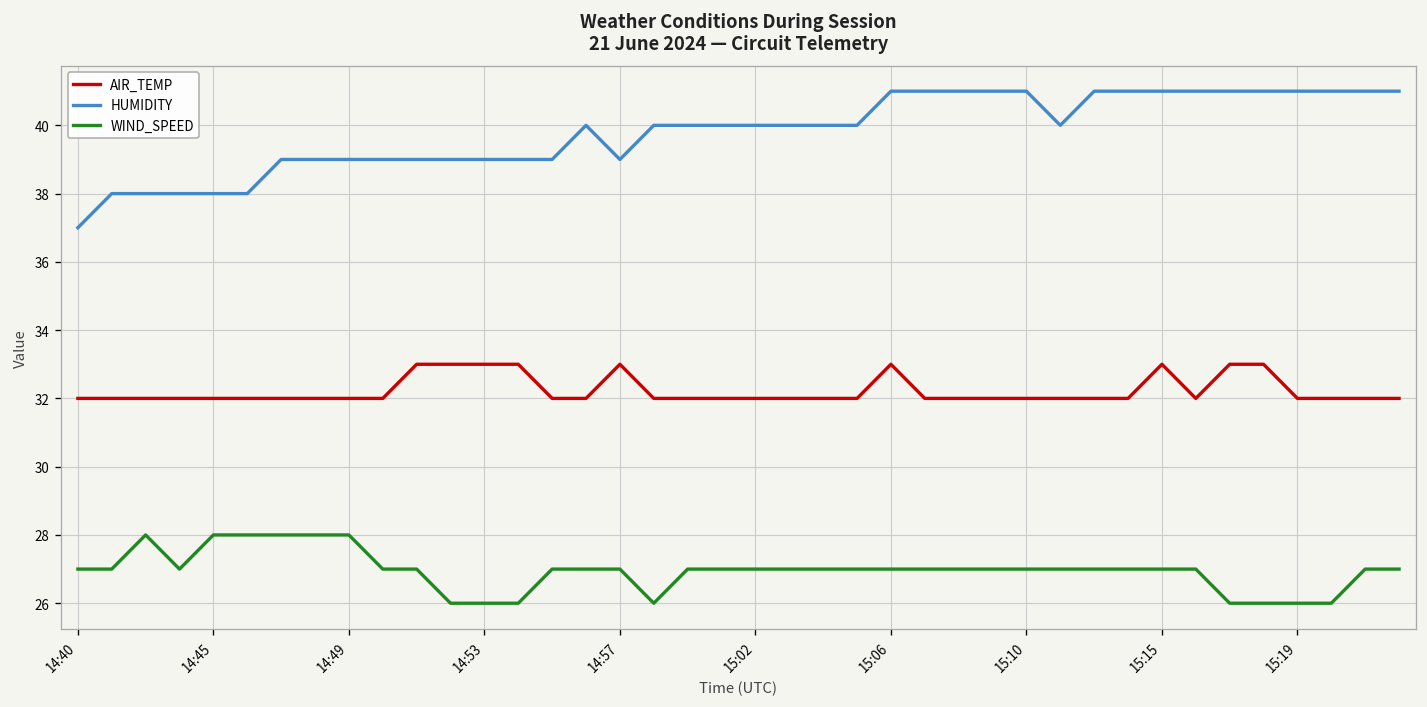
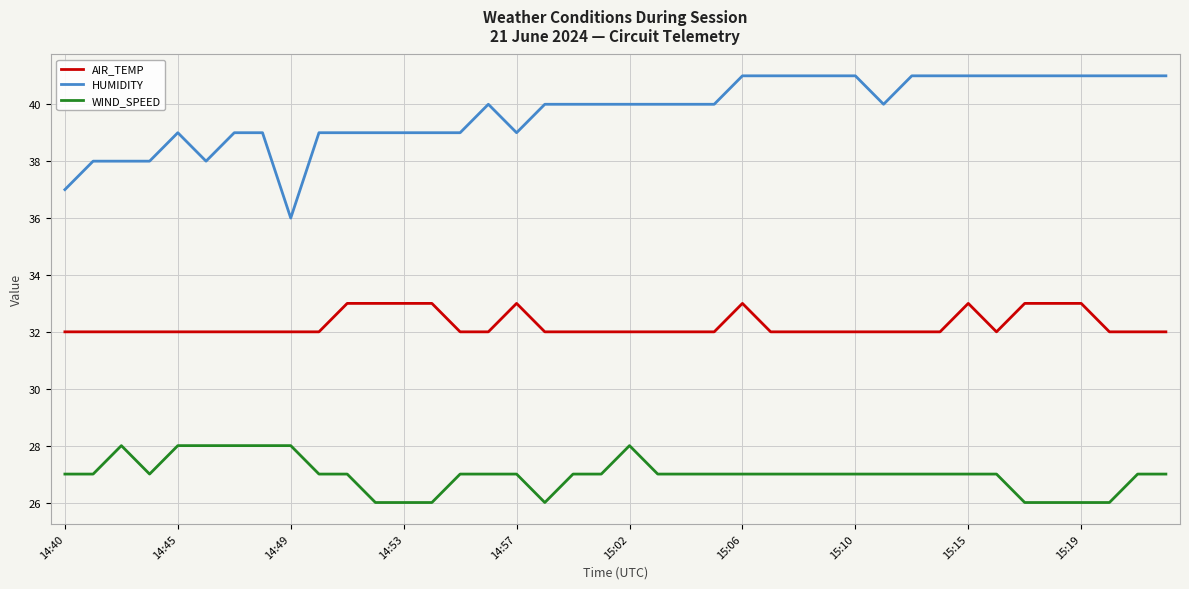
HUMIDITY, 14:45: 38 -> 39
HUMIDITY, 14:49: 39 -> 36
WIND_SPEED, 15:02: 27 -> 28
AIR_TEMP, 15:19: 32 -> 33
